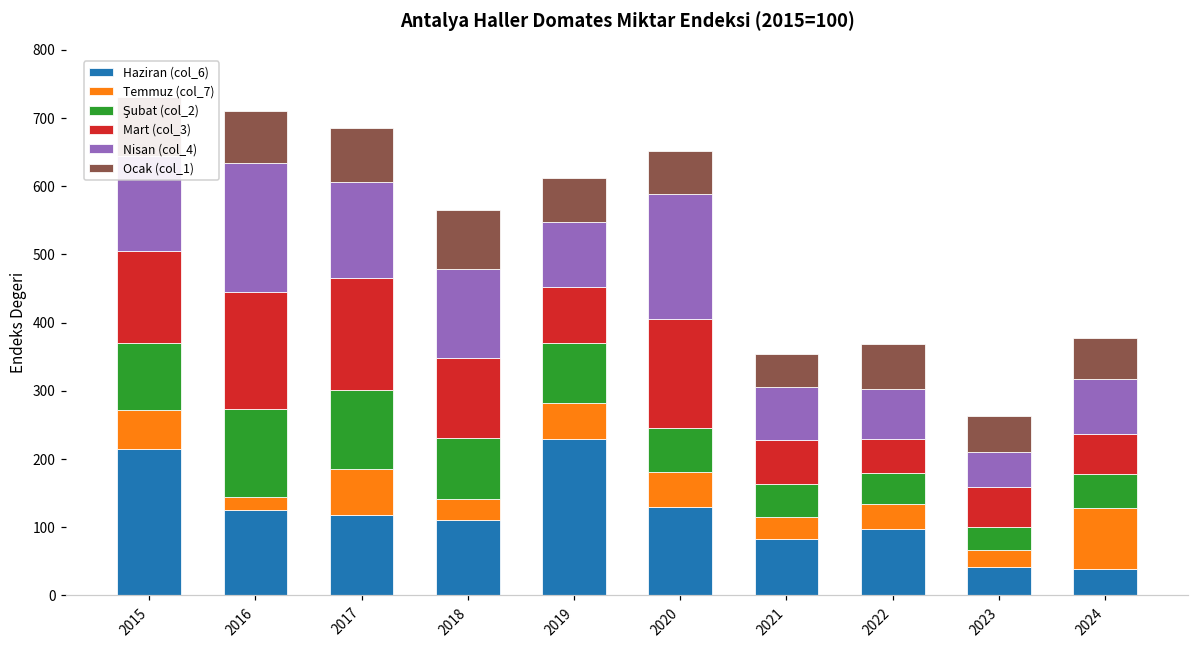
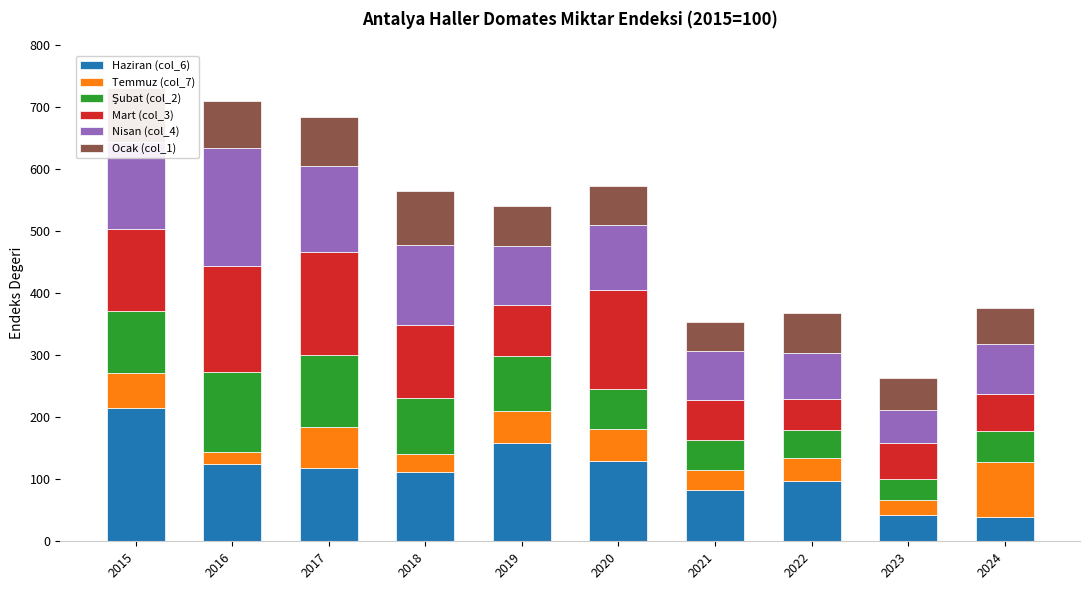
Haziran (col_6), 2019: 230 -> 160
Nisan (col_4), 2020: 180 -> 100
